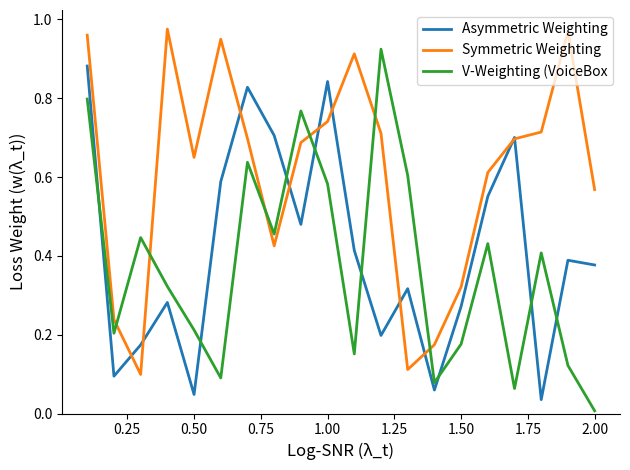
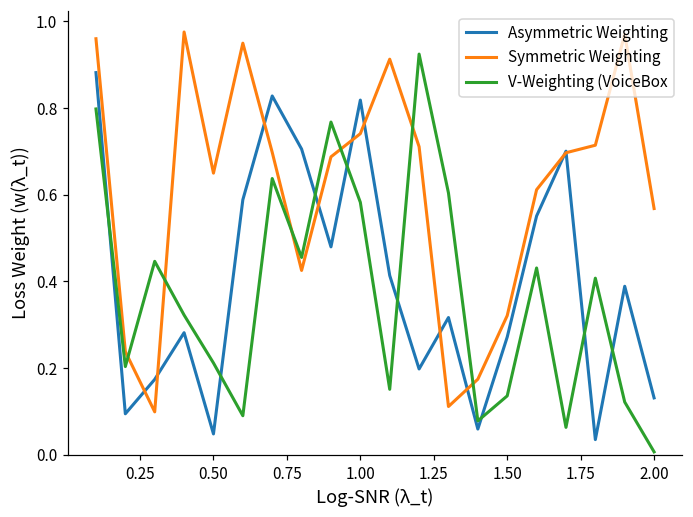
Asymmetric Weighting, 1.00: 0.84 -> 0.82
V-Weighting (VoiceBox, 1.50: 0.18 -> 0.14
Asymmetric Weighting, 2.00: 0.38 -> 0.13
